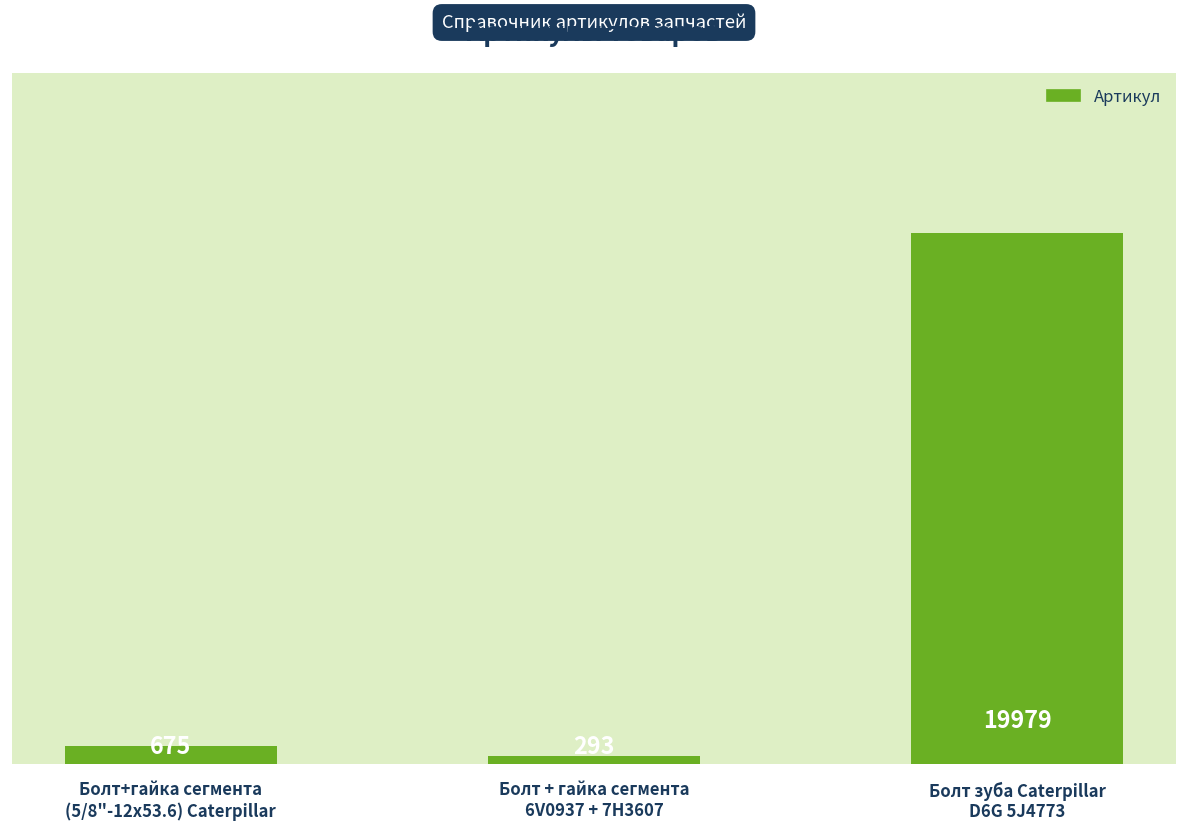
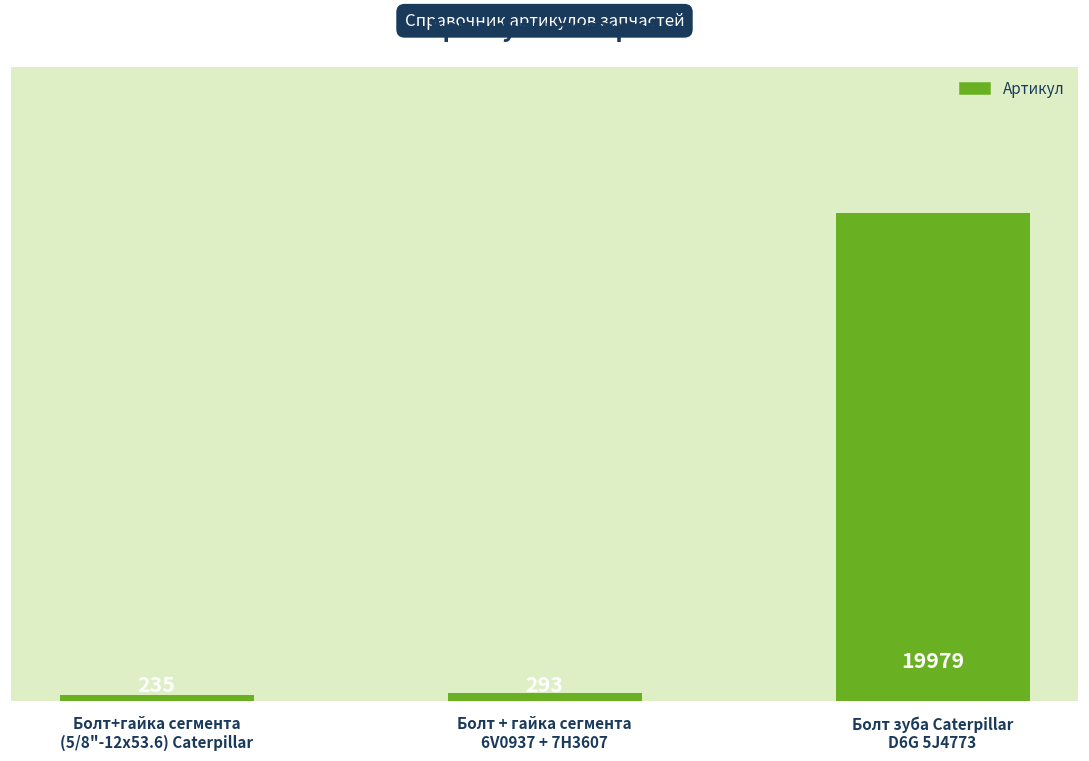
Болт+гайка сегмента (5/8"-12х53.6) Caterpillar: 675 -> 235
